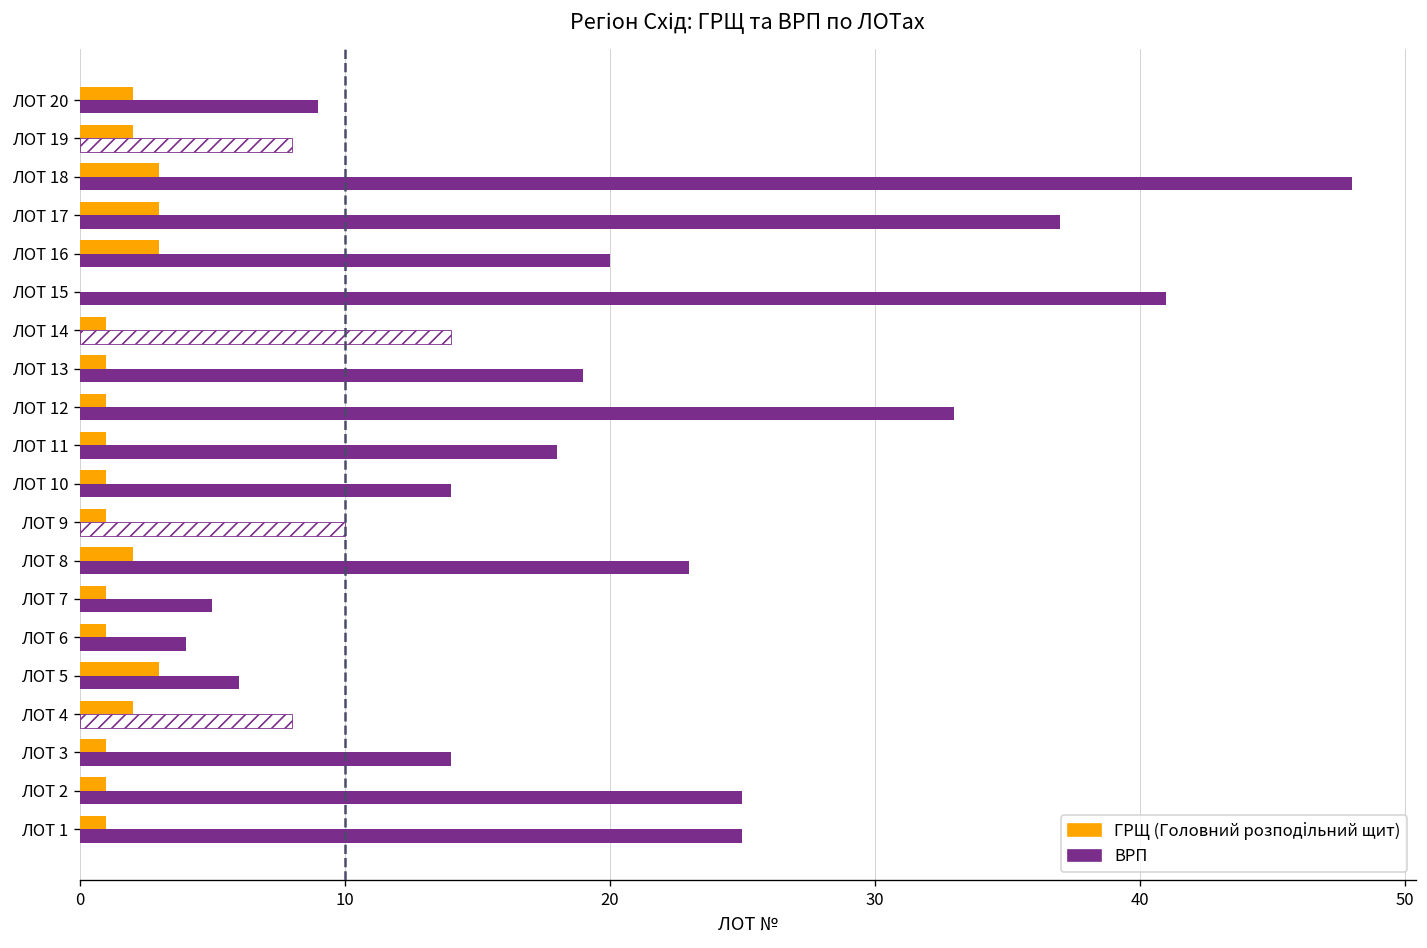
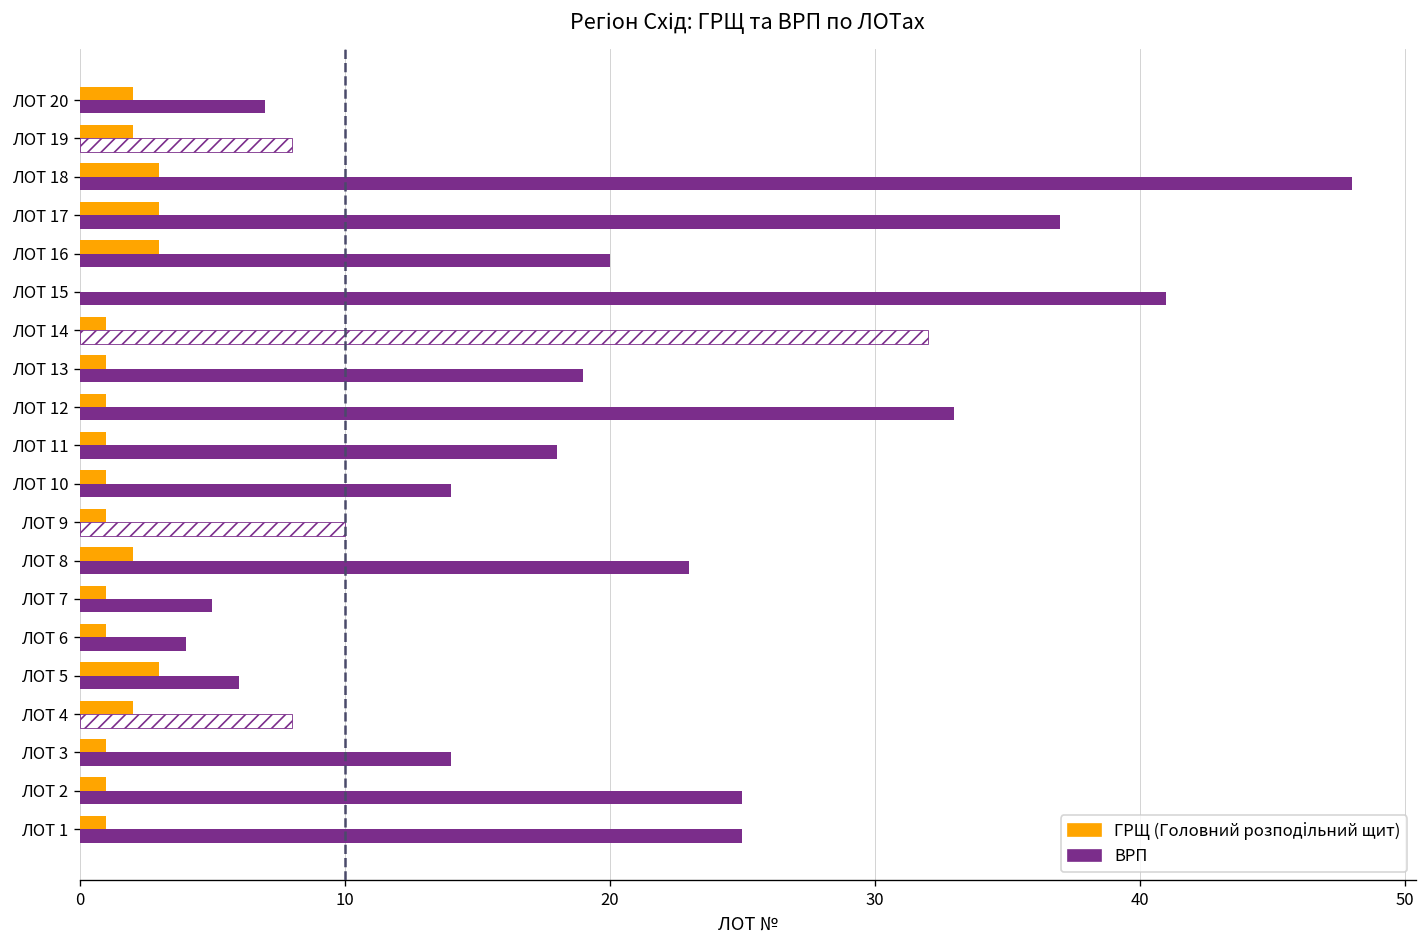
ВРП, ЛОТ 20: 9 -> 7
ВРП, ЛОТ 14: 14 -> 32
